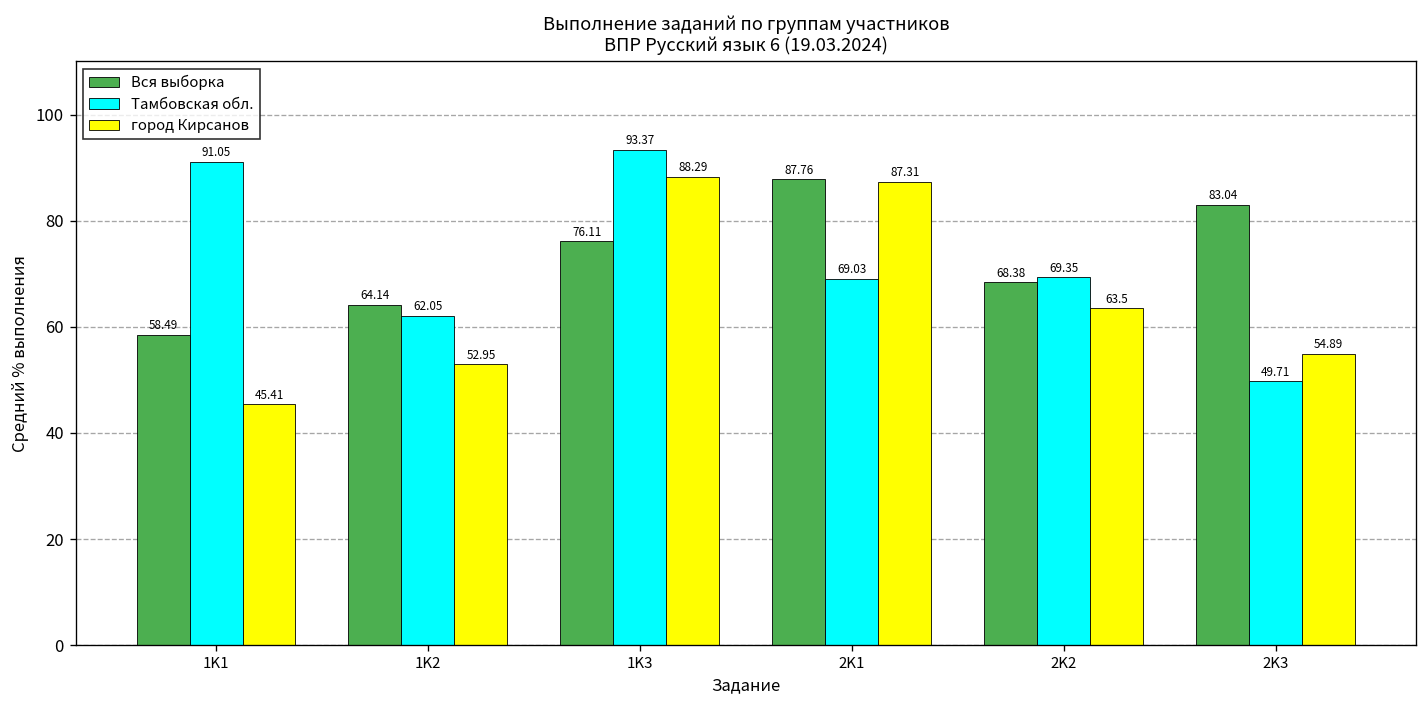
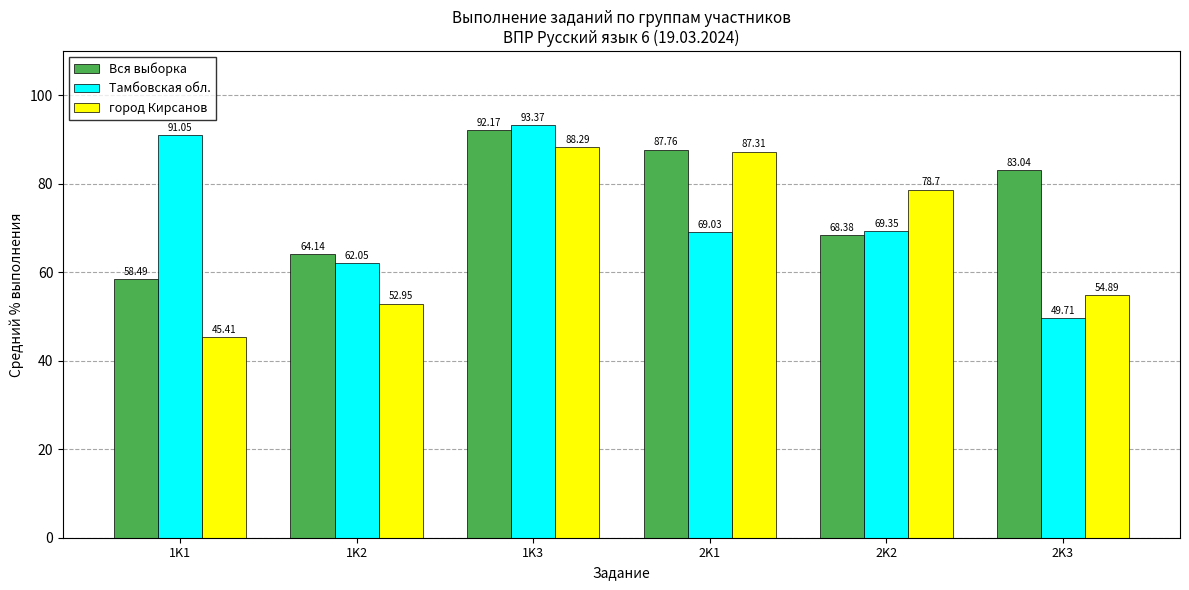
Вся выборка, 1K3: 76.11 -> 92.17
город Кирсанов, 2K2: 63.5 -> 78.7
